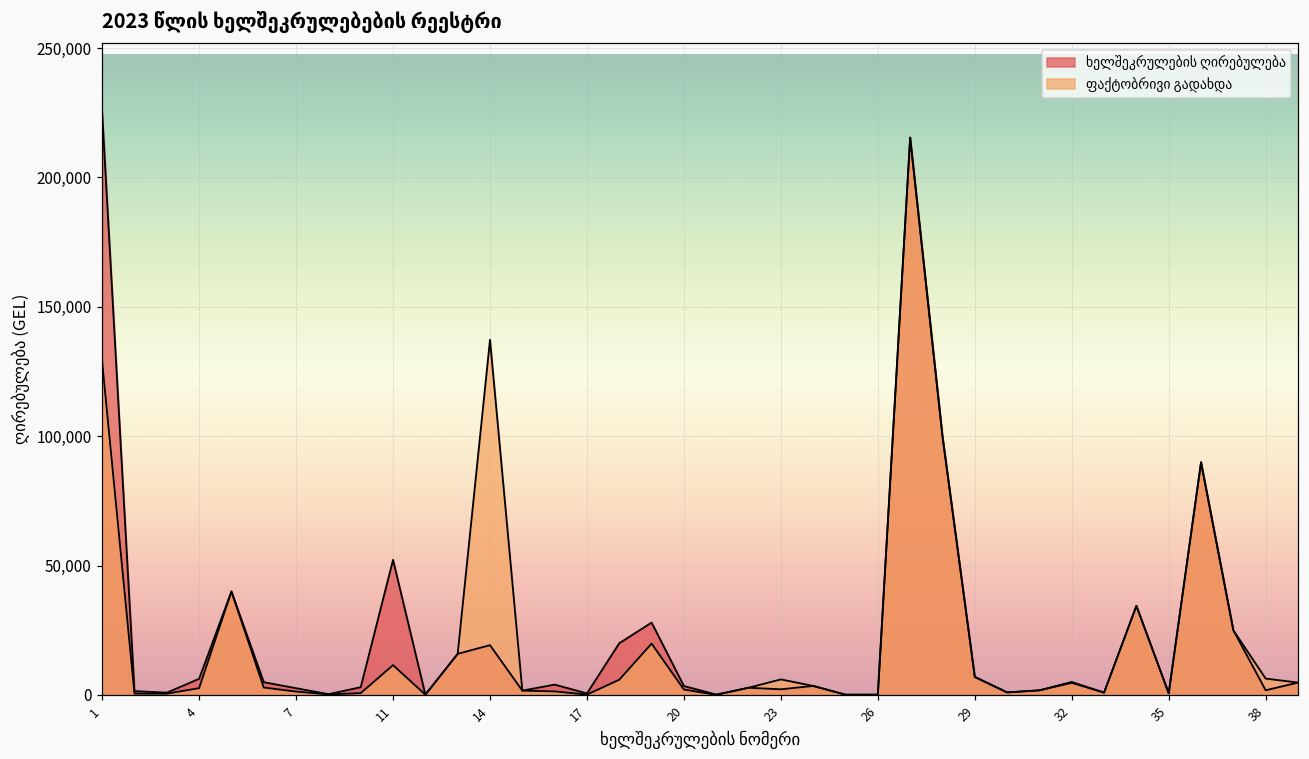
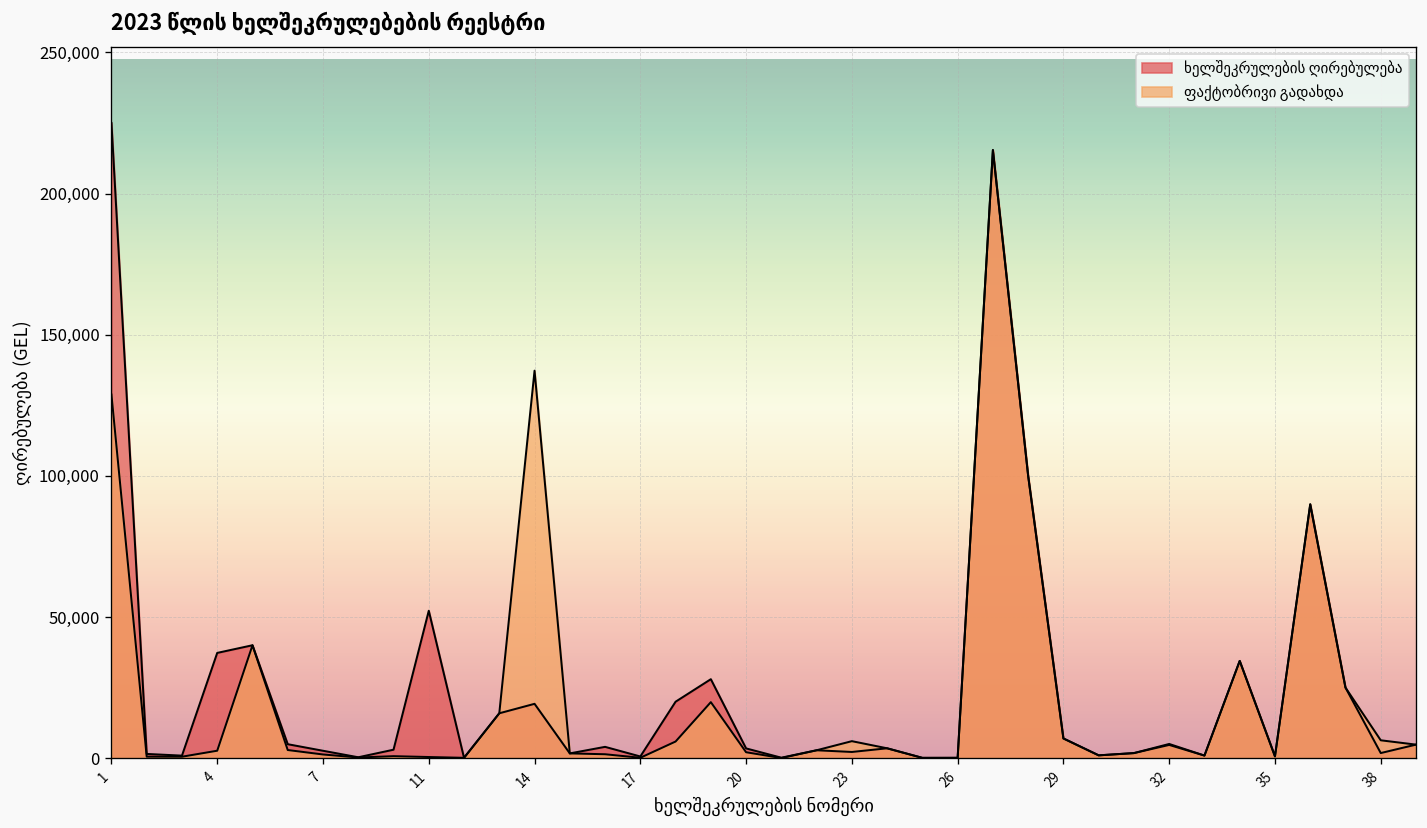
ხელშეკრულების ღირებულება, 4: 6,000 -> 37,000
ფაქტობრივი გადახდა, 11: 12,000 -> 0
